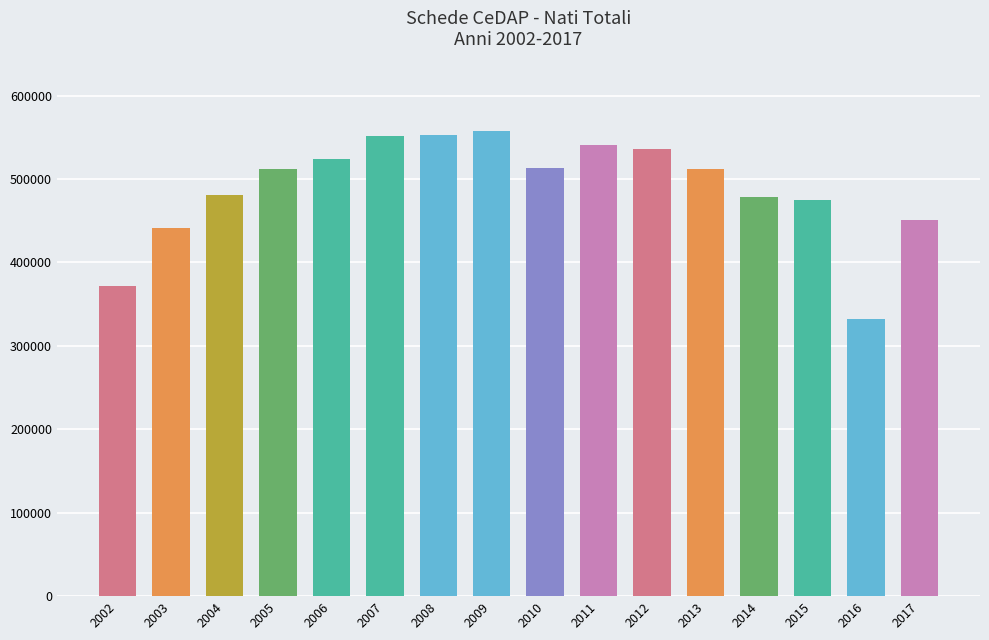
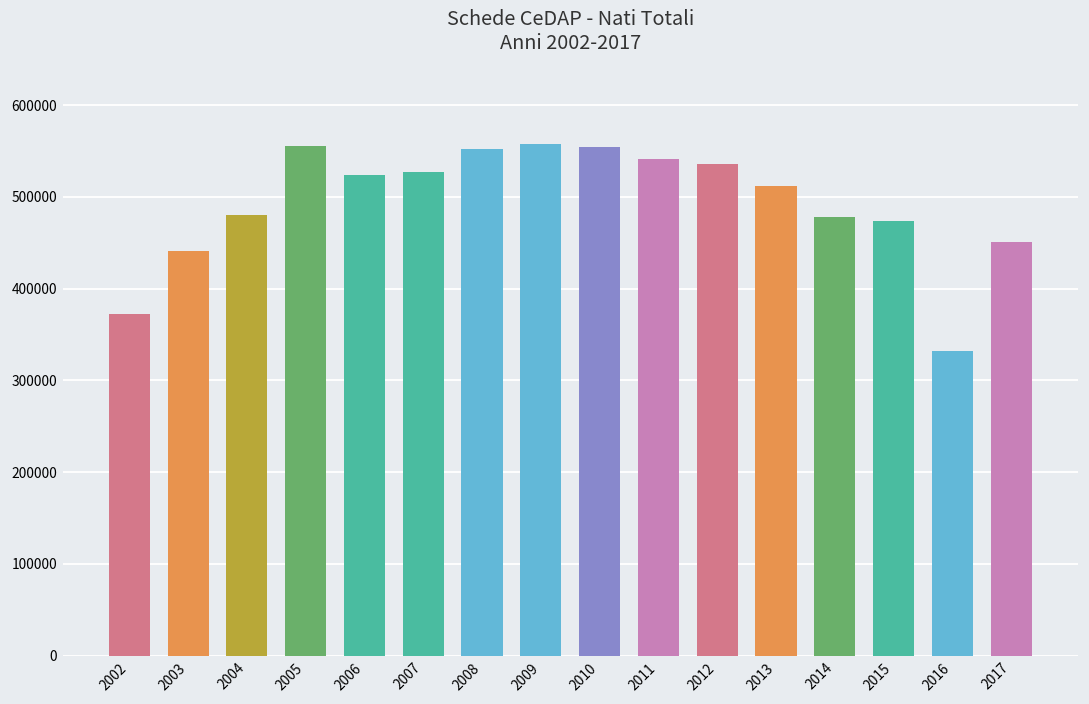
2005: 510000 -> 560000
2007: 550000 -> 530000
2010: 510000 -> 550000
